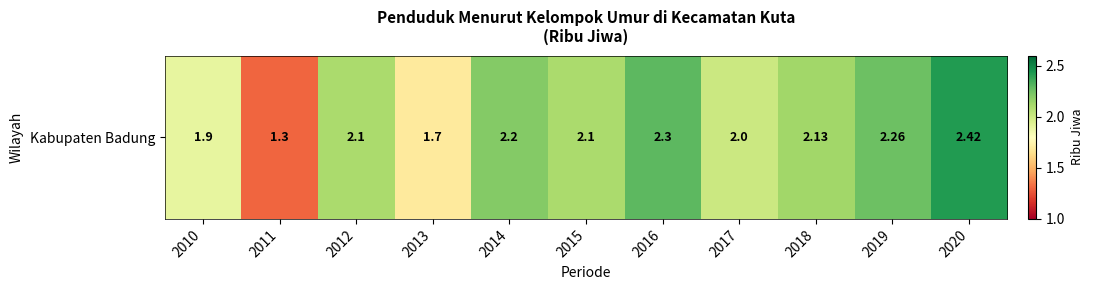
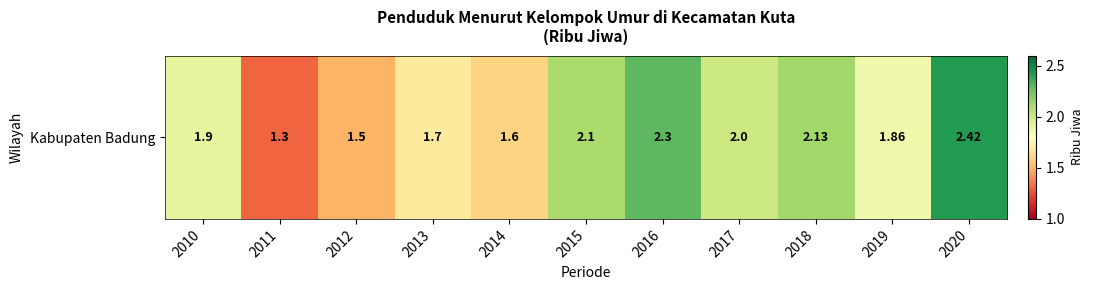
Kabupaten Badung, 2012: 2.1 -> 1.5
Kabupaten Badung, 2014: 2.2 -> 1.6
Kabupaten Badung, 2019: 2.26 -> 1.86
